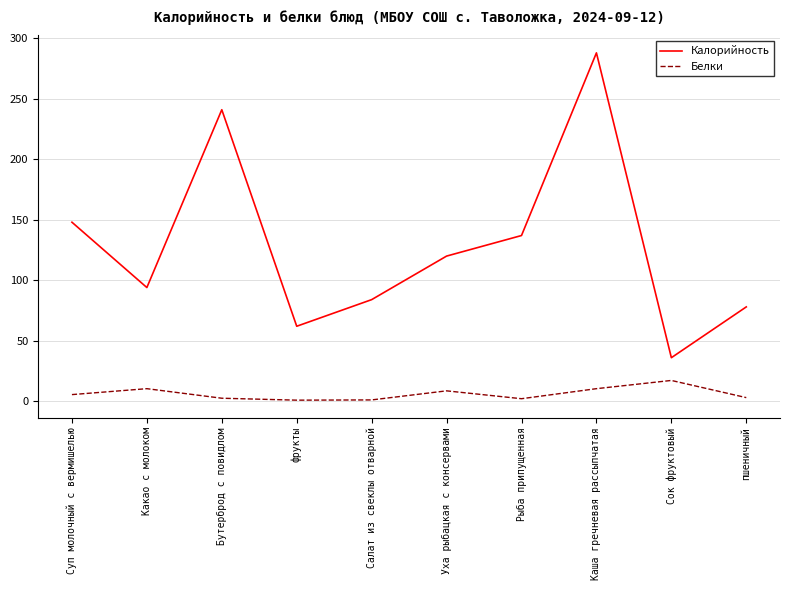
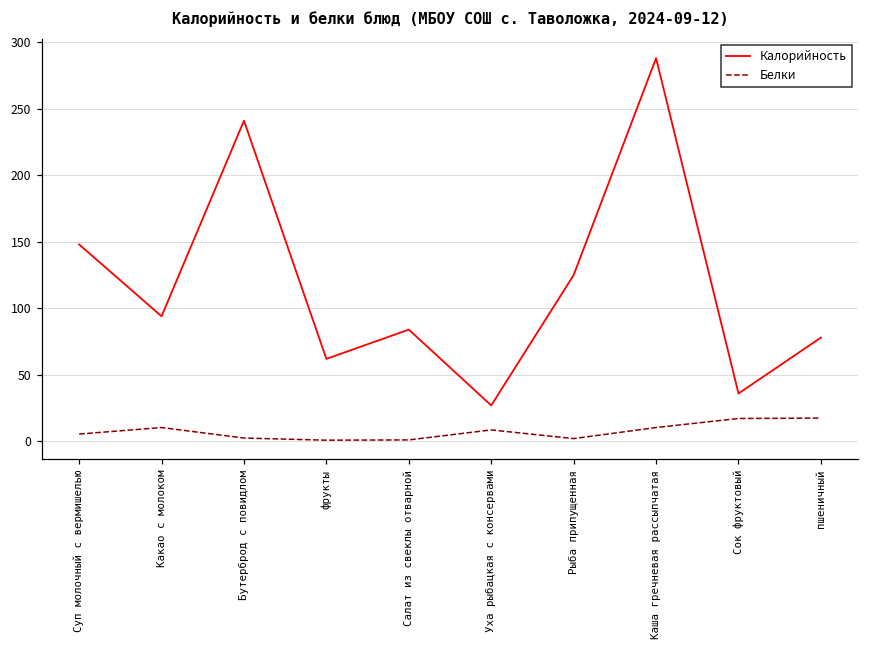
Калорийность, Уха рыбацкая с консервами: 120 -> 27
Калорийность, Рыба припущенная: 137 -> 125
Белки, пшеничный: 3 -> 18
